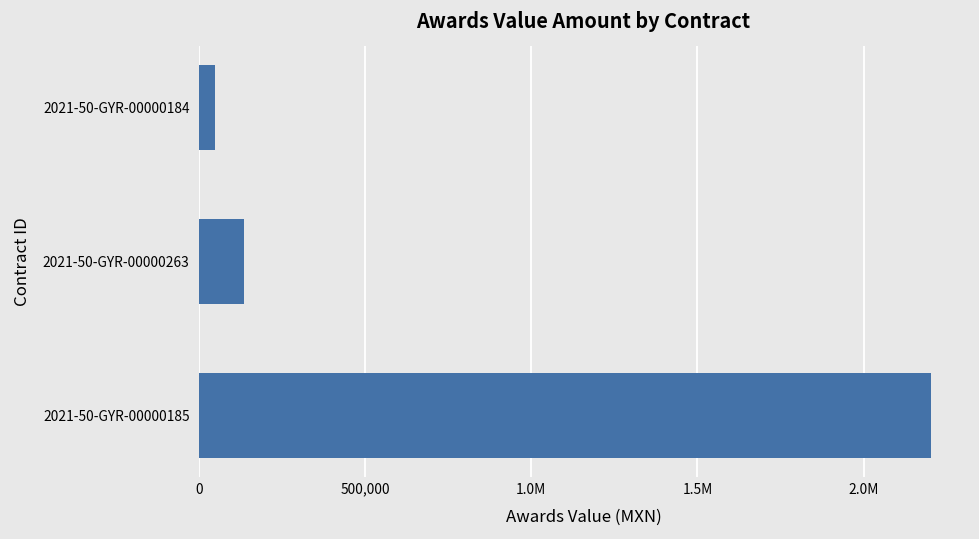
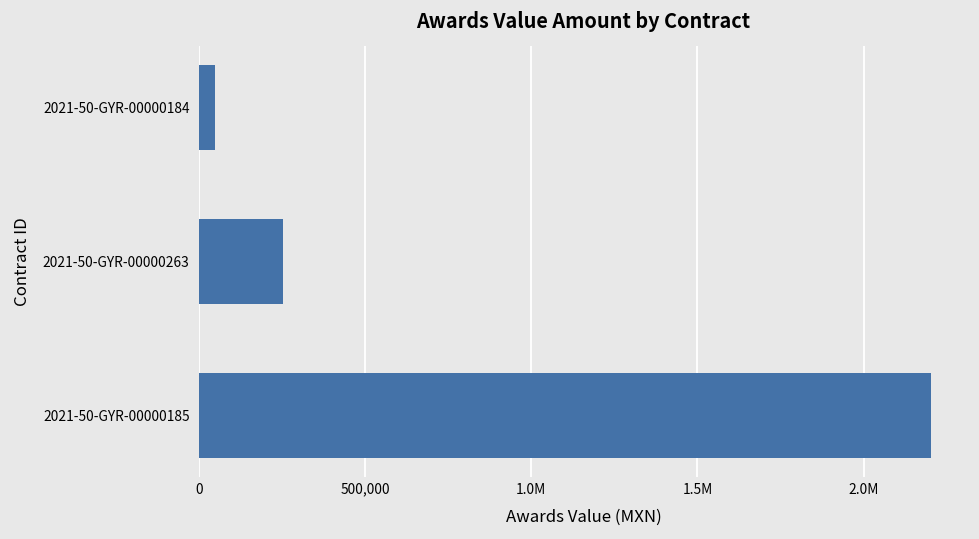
2021-50-GYR-00000263: 140,000 -> 250,000
